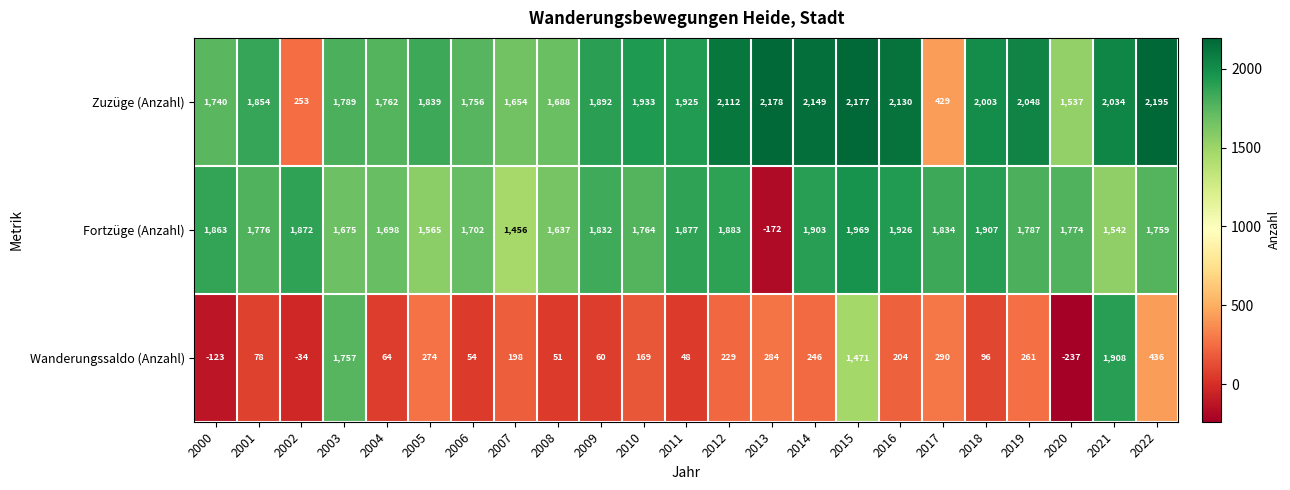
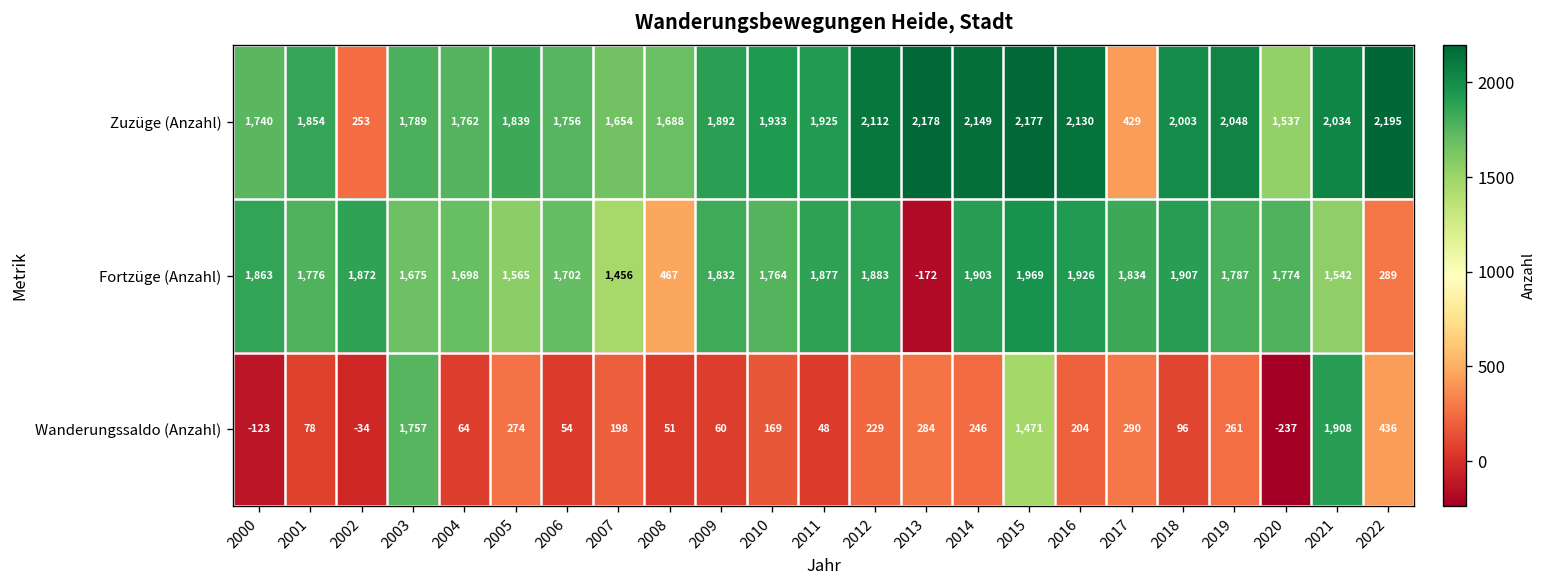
Fortzüge (Anzahl), 2008: 1,637 -> 467
Fortzüge (Anzahl), 2022: 1,759 -> 289
